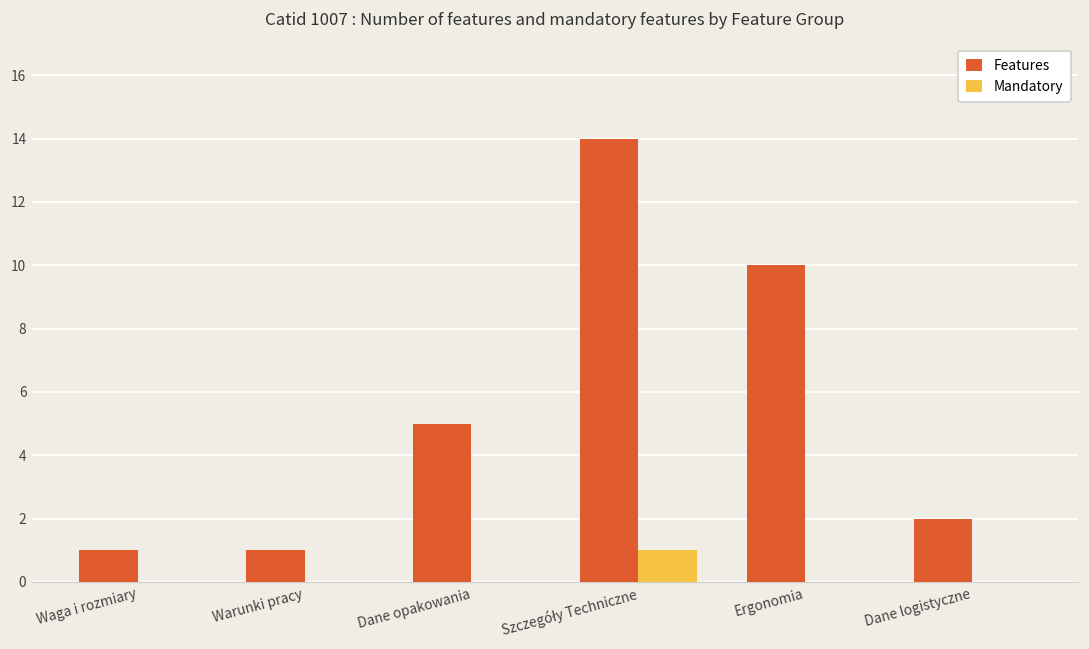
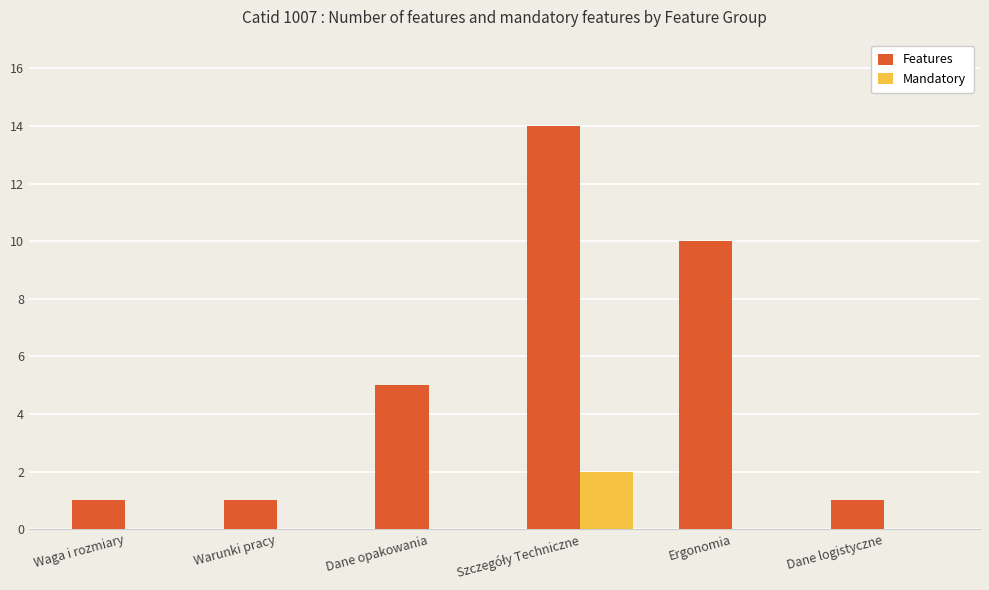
Mandatory, Szczegóły Techniczne: 1 -> 2
Features, Dane logistyczne: 2 -> 1
